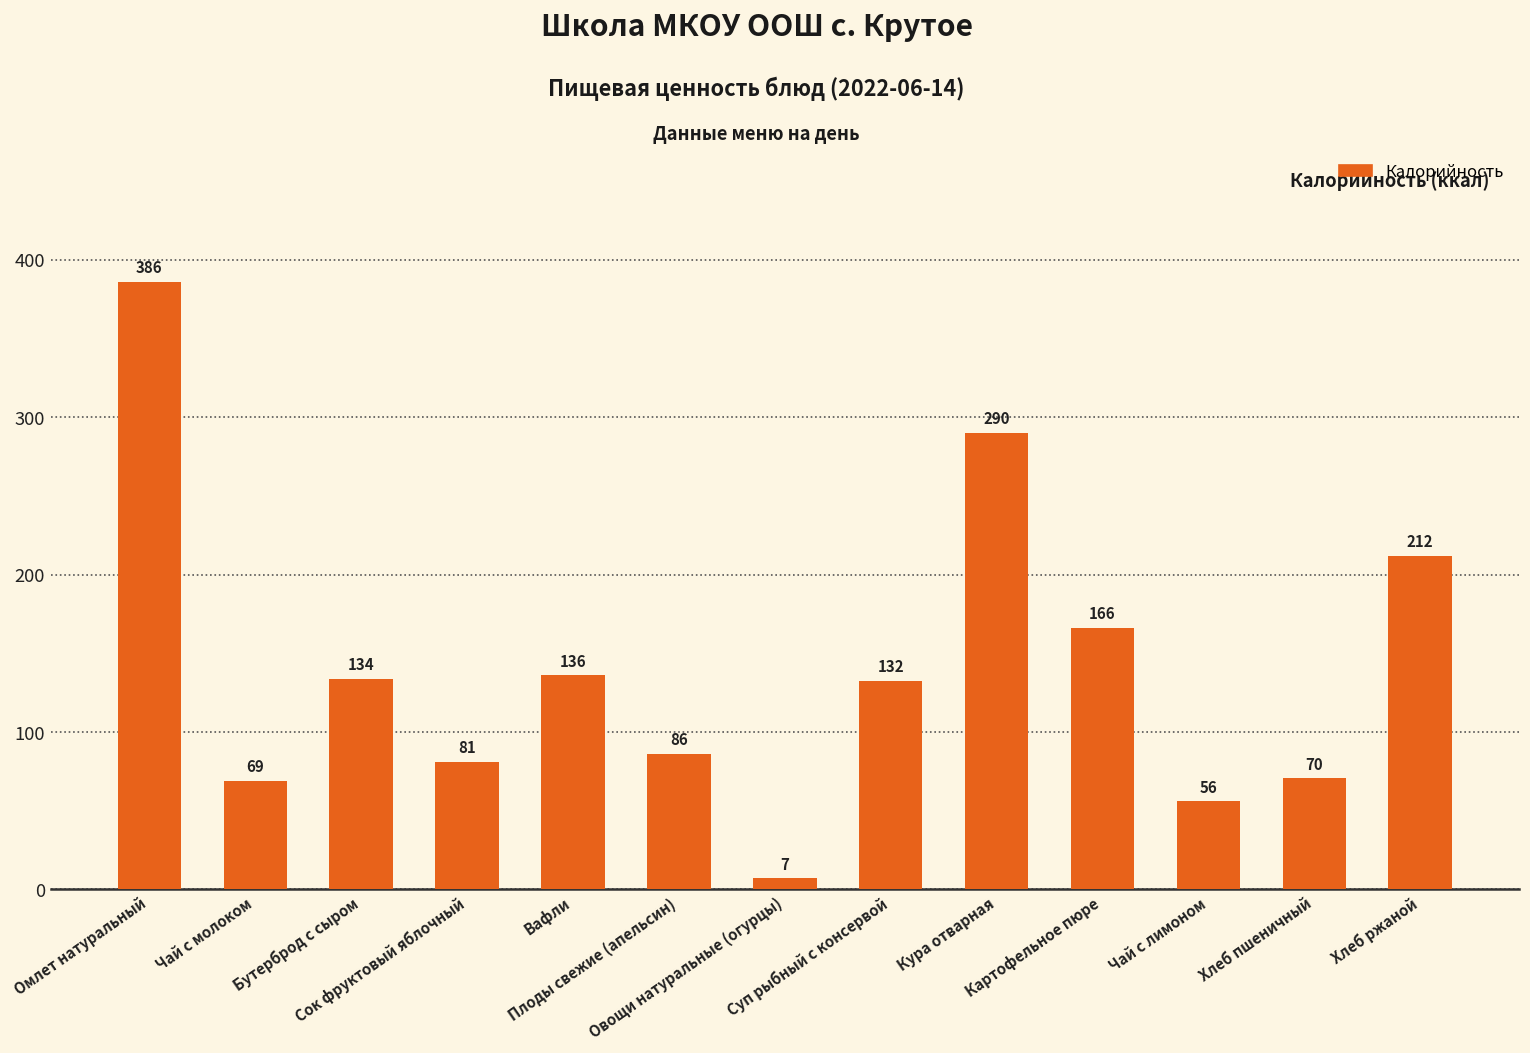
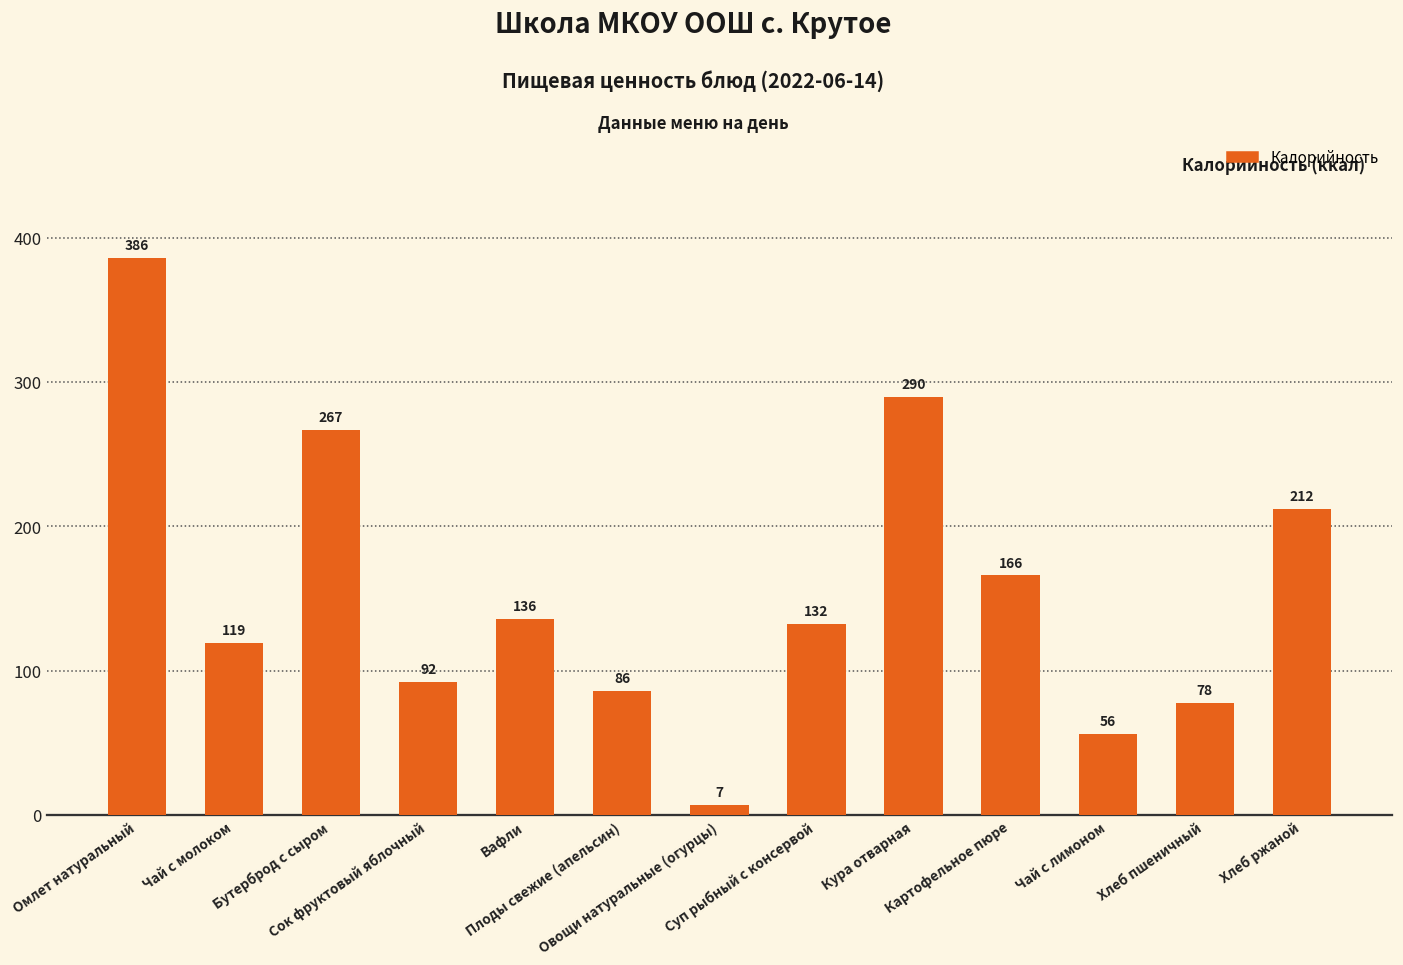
Чай с молоком: 69 -> 119
Бутерброд с сыром: 134 -> 267
Сок фруктовый яблочный: 81 -> 92
Хлеб пшеничный: 70 -> 78
